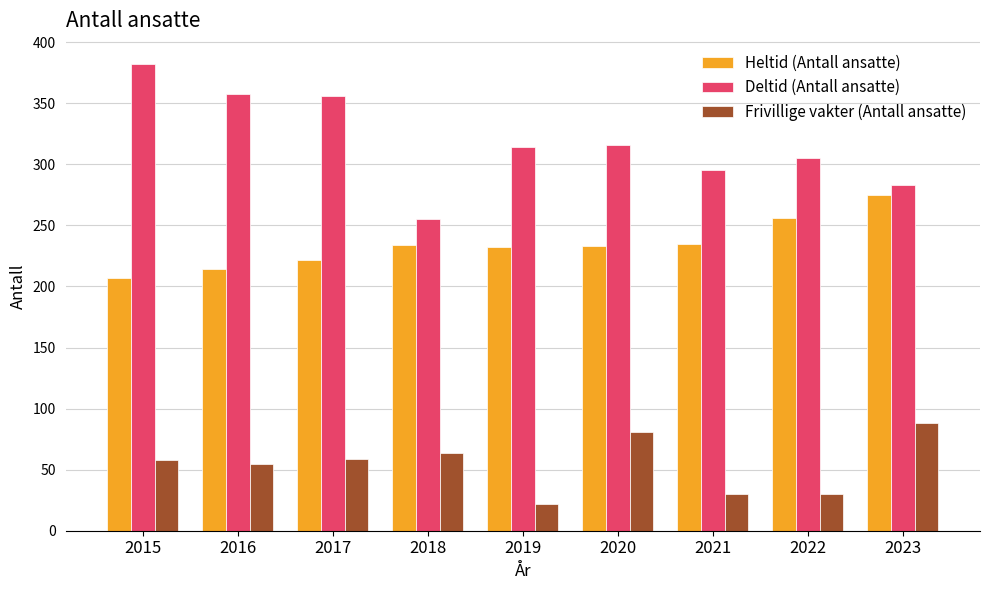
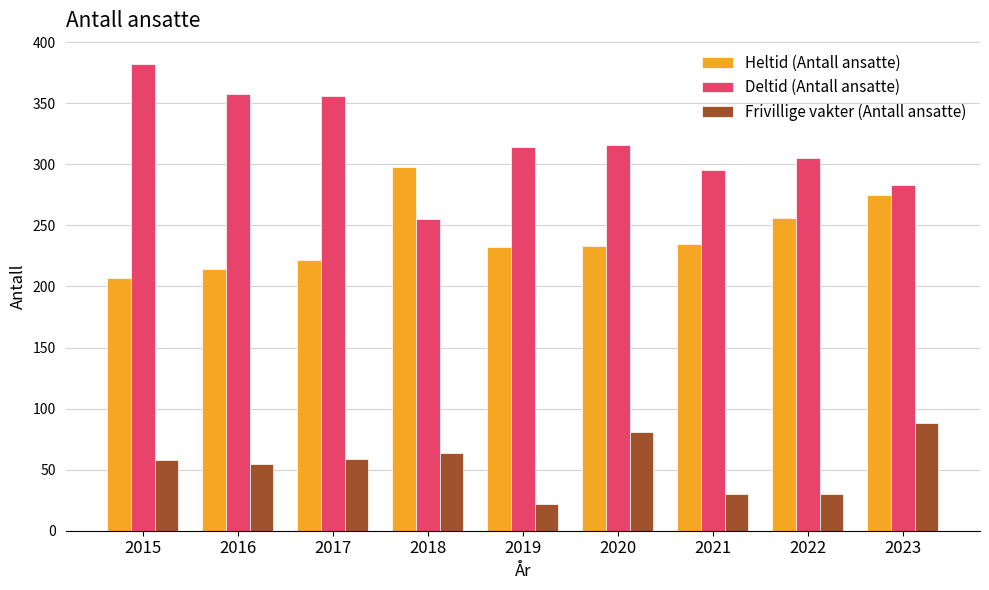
Heltid (Antall ansatte), 2018: 234 -> 298
